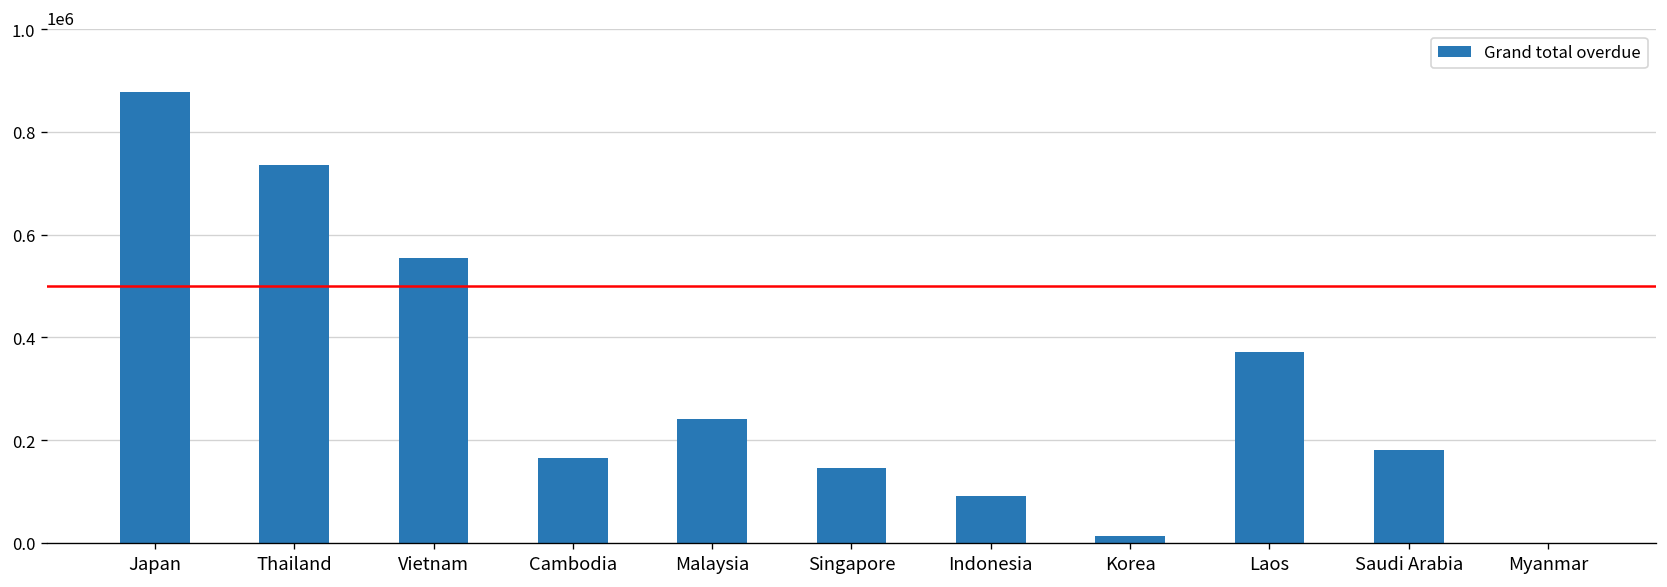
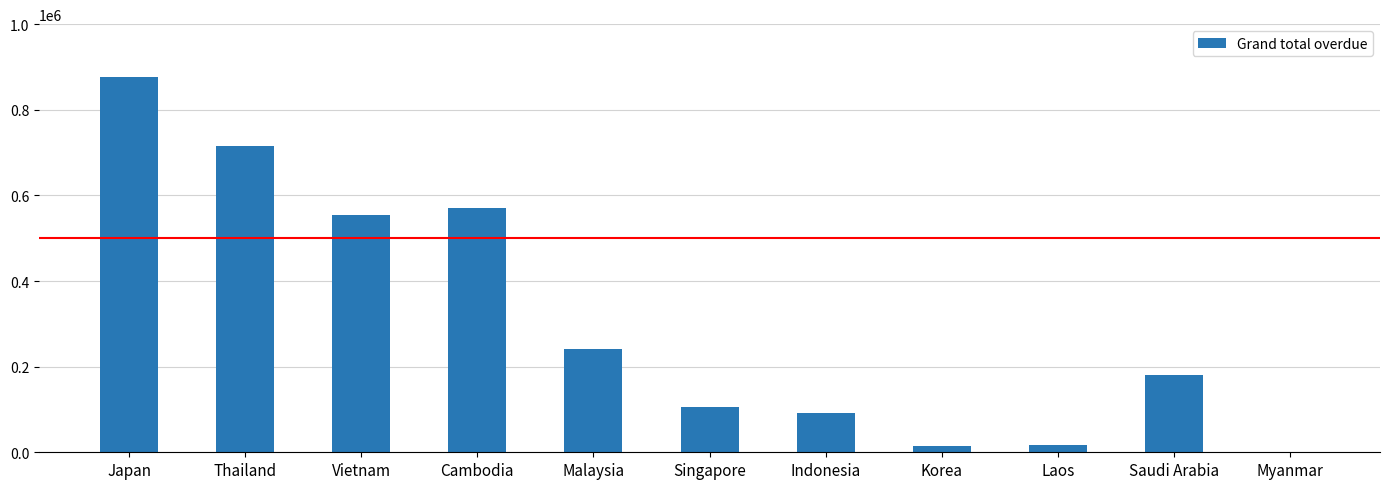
Thailand: 740000 -> 710000
Cambodia: 170000 -> 570000
Singapore: 150000 -> 110000
Laos: 370000 -> 20000
